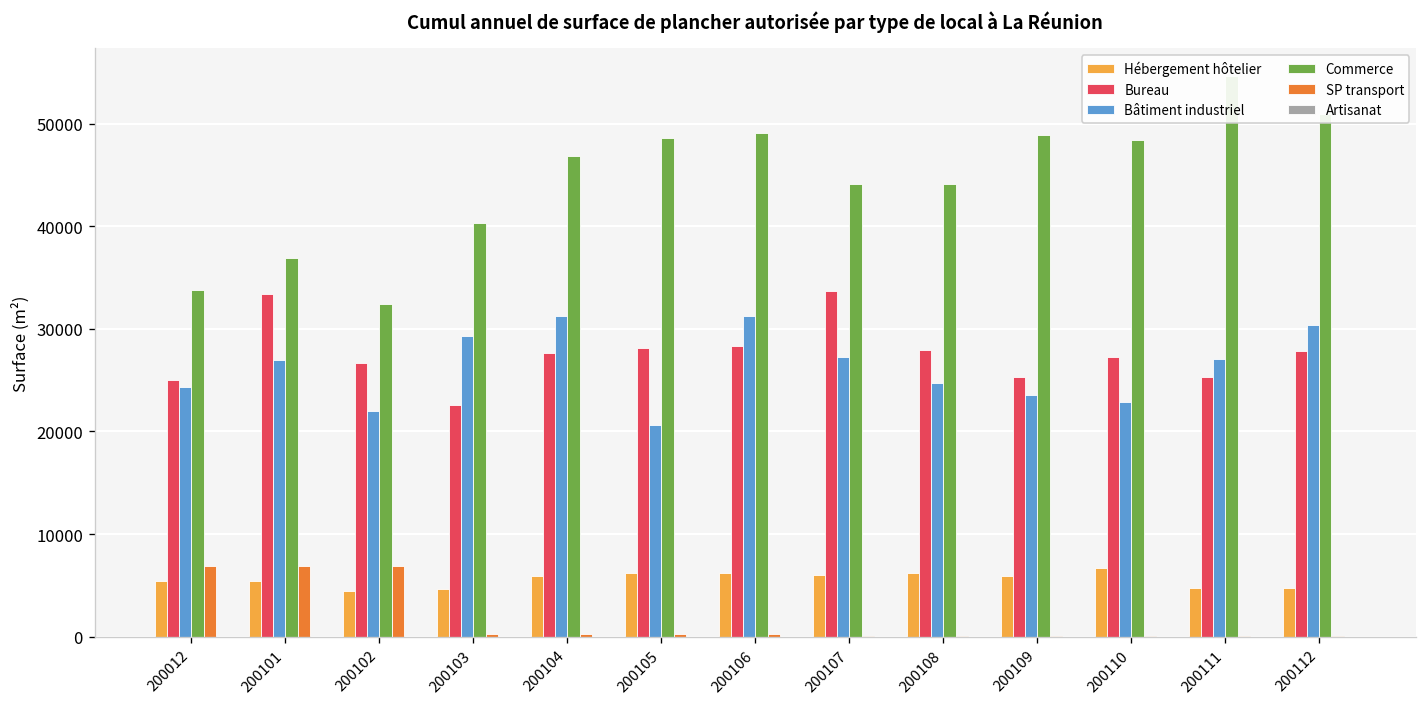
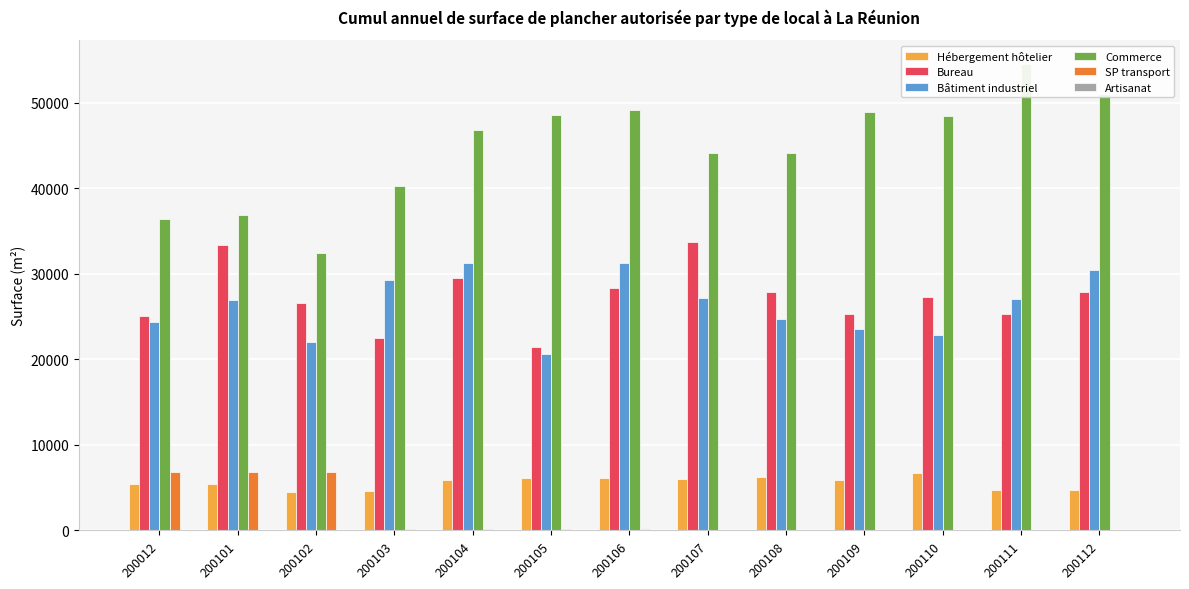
Commerce, 200012: 34000 -> 36000
Bureau, 200104: 28000 -> 29000
Bureau, 200105: 28000 -> 21000
